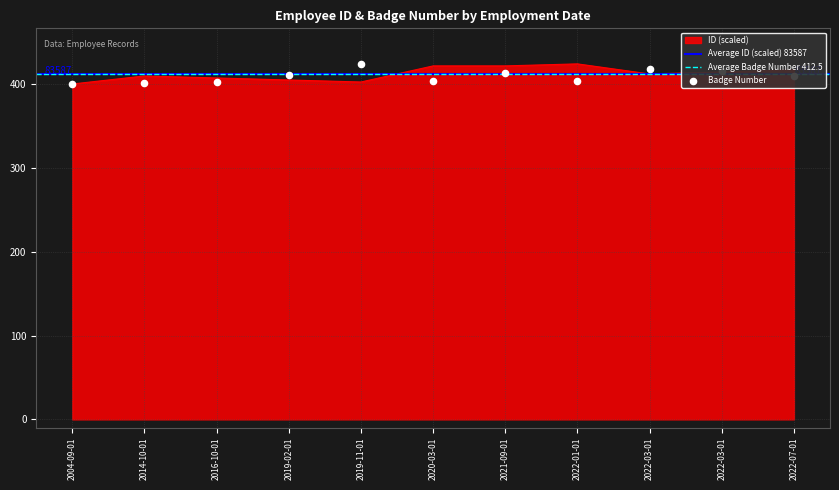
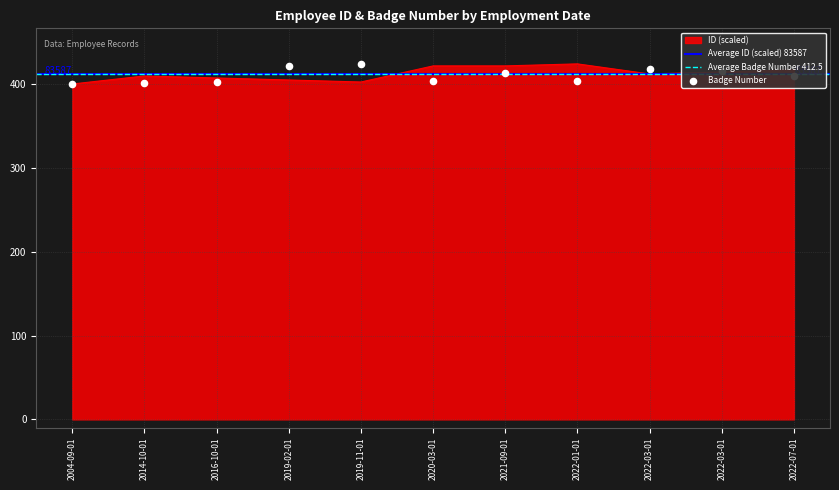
Badge Number, 2019-02-01: 410 -> 420
